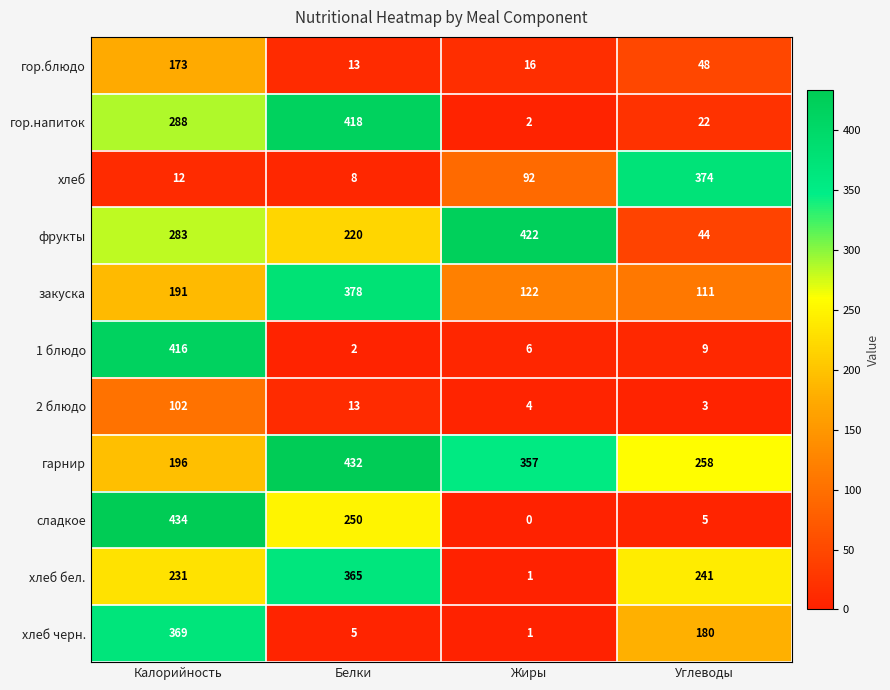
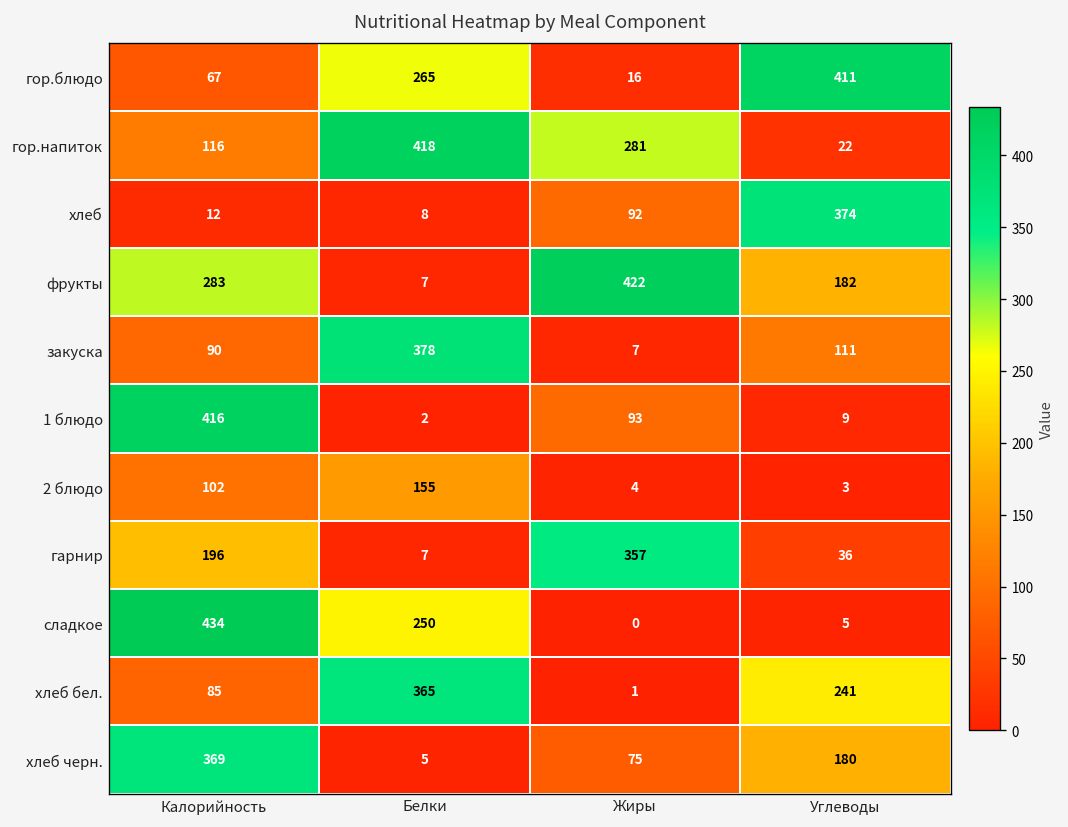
гор.блюдо, Калорийность: 173 -> 67
гор.блюдо, Белки: 13 -> 265
гор.блюдо, Углеводы: 48 -> 411
гор.напиток, Калорийность: 288 -> 116
гор.напиток, Жиры: 2 -> 281
фрукты, Белки: 220 -> 7
фрукты, Углеводы: 44 -> 182
закуска, Калорийность: 191 -> 90
закуска, Жиры: 122 -> 7
1 блюдо, Жиры: 6 -> 93
2 блюдо, Белки: 13 -> 155
гарнир, Белки: 432 -> 7
гарнир, Углеводы: 258 -> 36
хлеб бел., Калорийность: 231 -> 85
хлеб черн., Жиры: 1 -> 75
